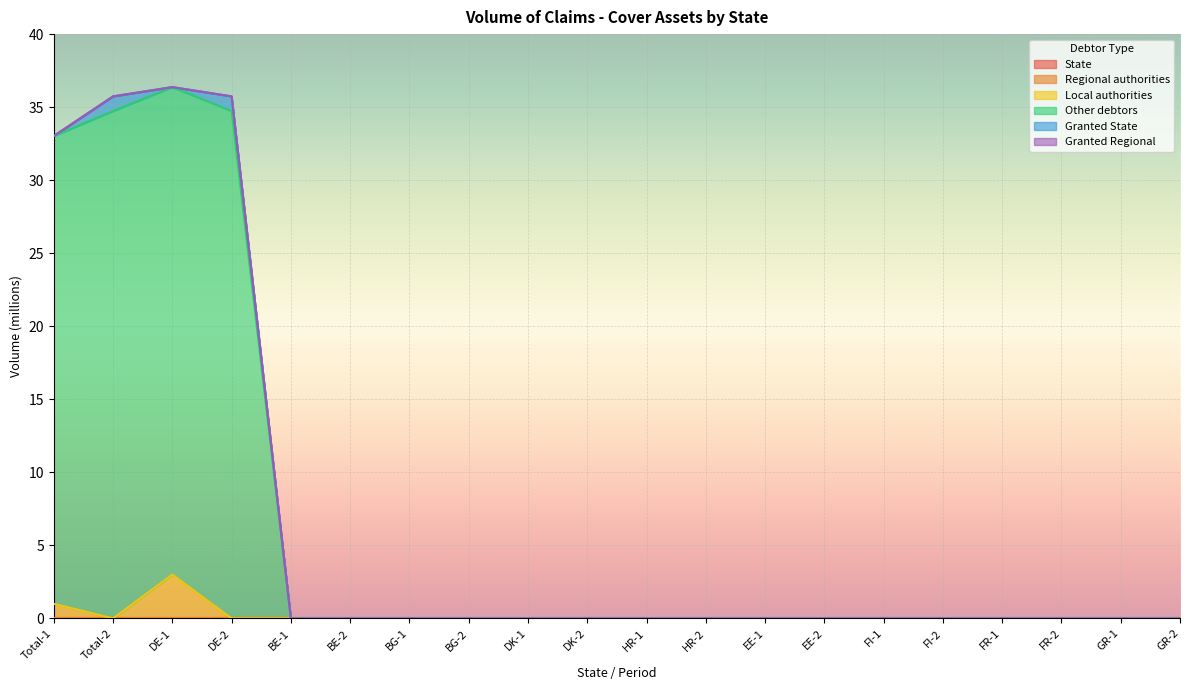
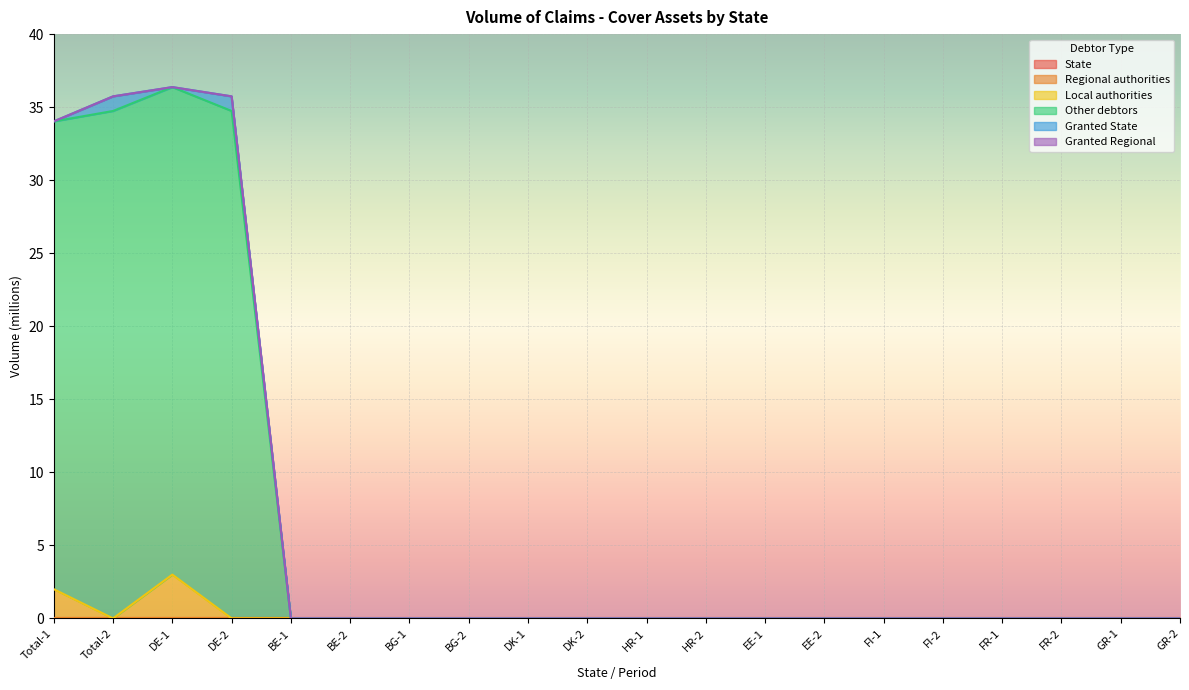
Local authorities, Total-1: 1 -> 2
